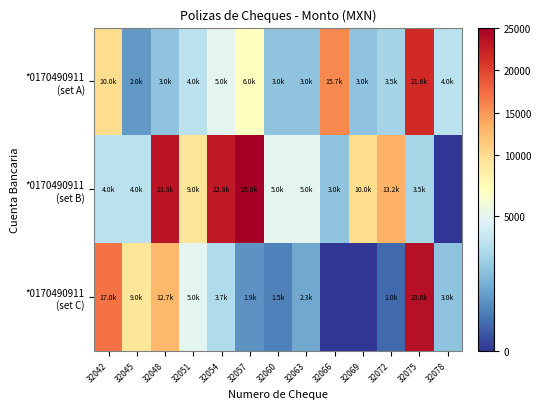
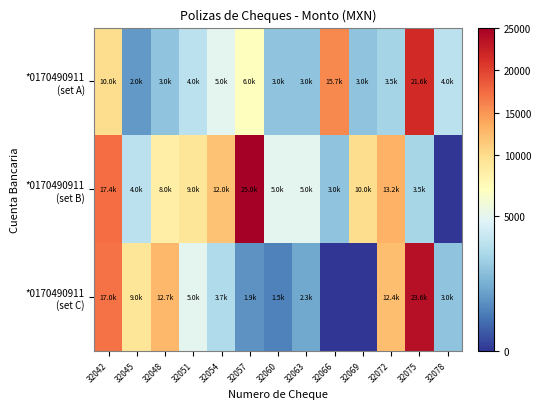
*0170490911 (set B), 32042: 4.0k -> 17.4k
*0170490911 (set B), 32048: 23.3k -> 8.0k
*0170490911 (set B), 32054: 22.8k -> 12.0k
*0170490911 (set C), 32072: 1.0k -> 12.4k
